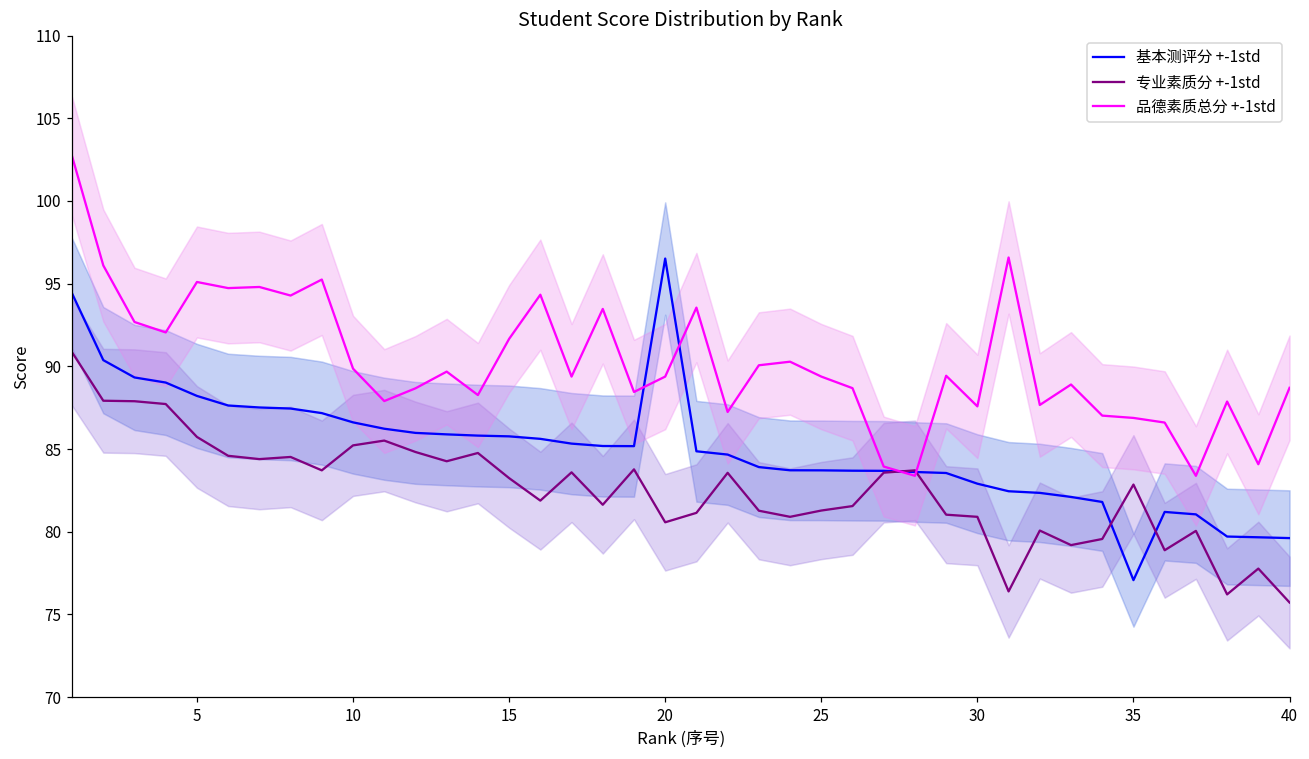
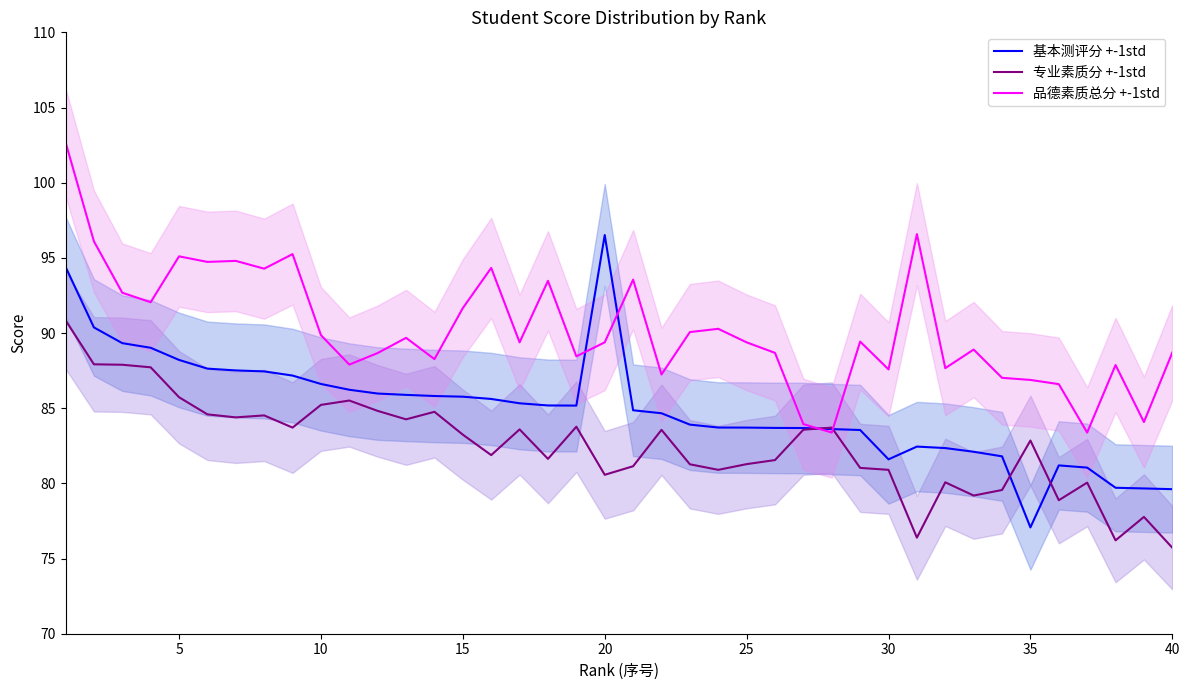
基本测评分 +-1std, 30: 82.9 -> 81.6
